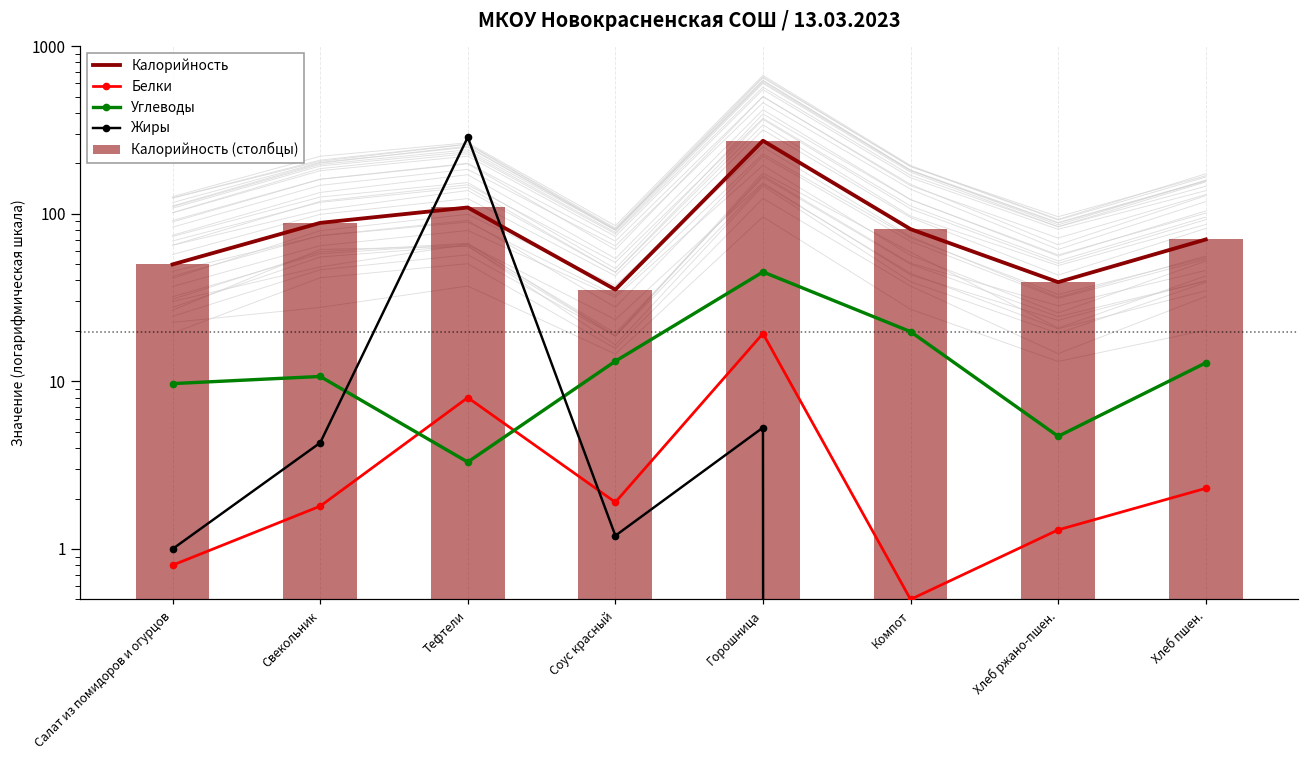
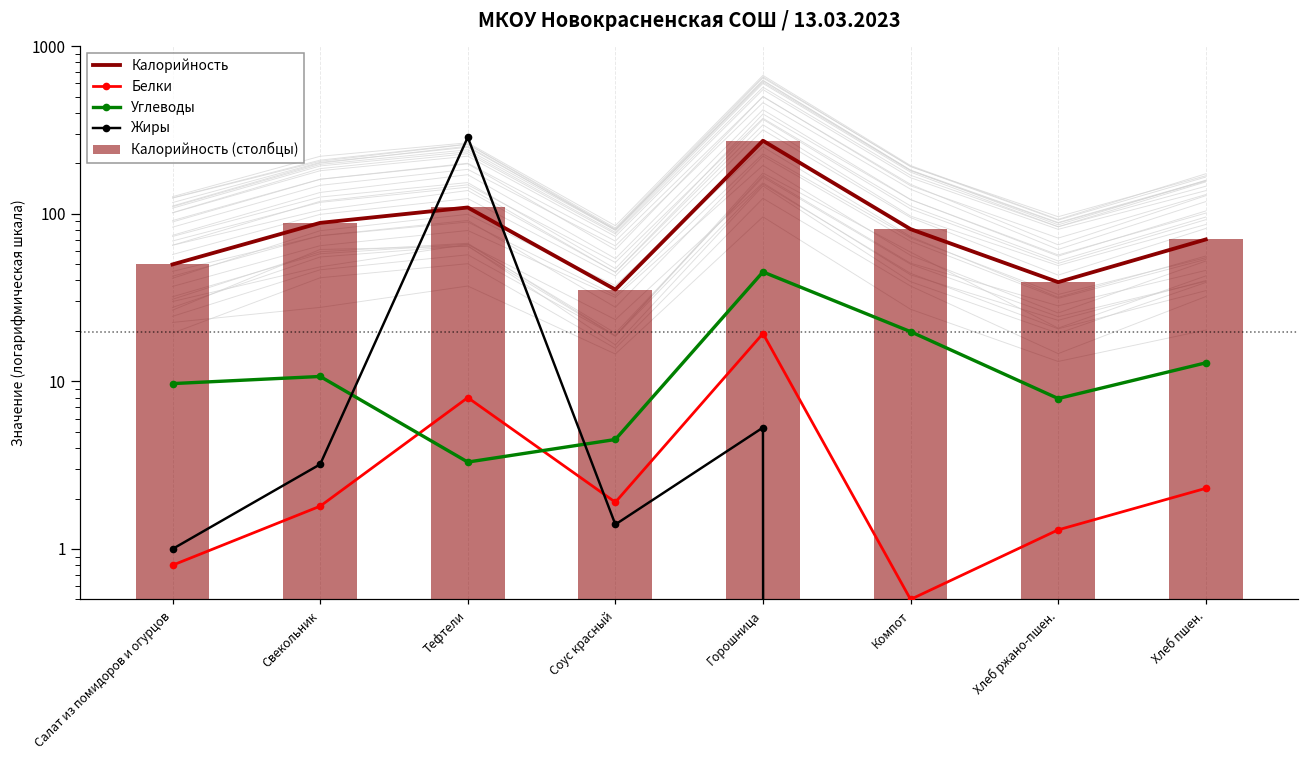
Жиры, Свекольник: 4.3 -> 3.2
Углеводы, Соус красный: 13 -> 4.5
Жиры, Соус красный: 1.2 -> 1.4
Углеводы, Хлеб ржано-пшен.: 4.7 -> 8
